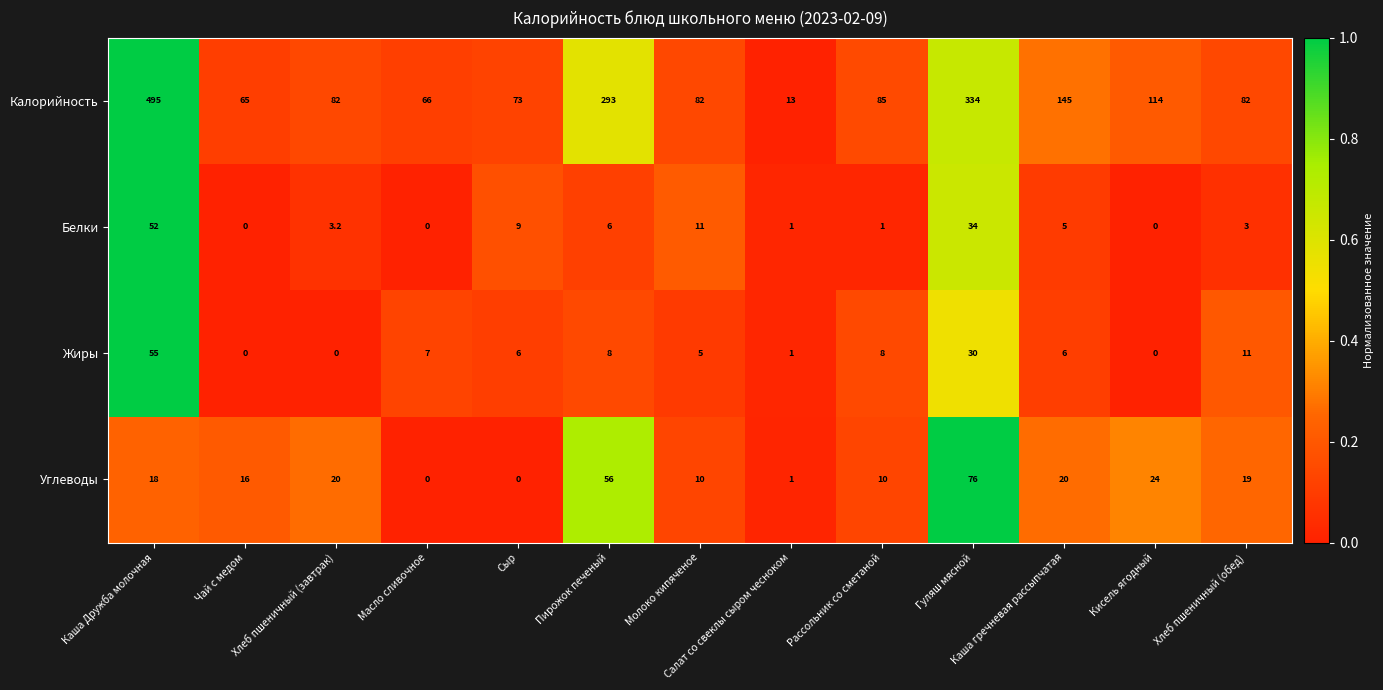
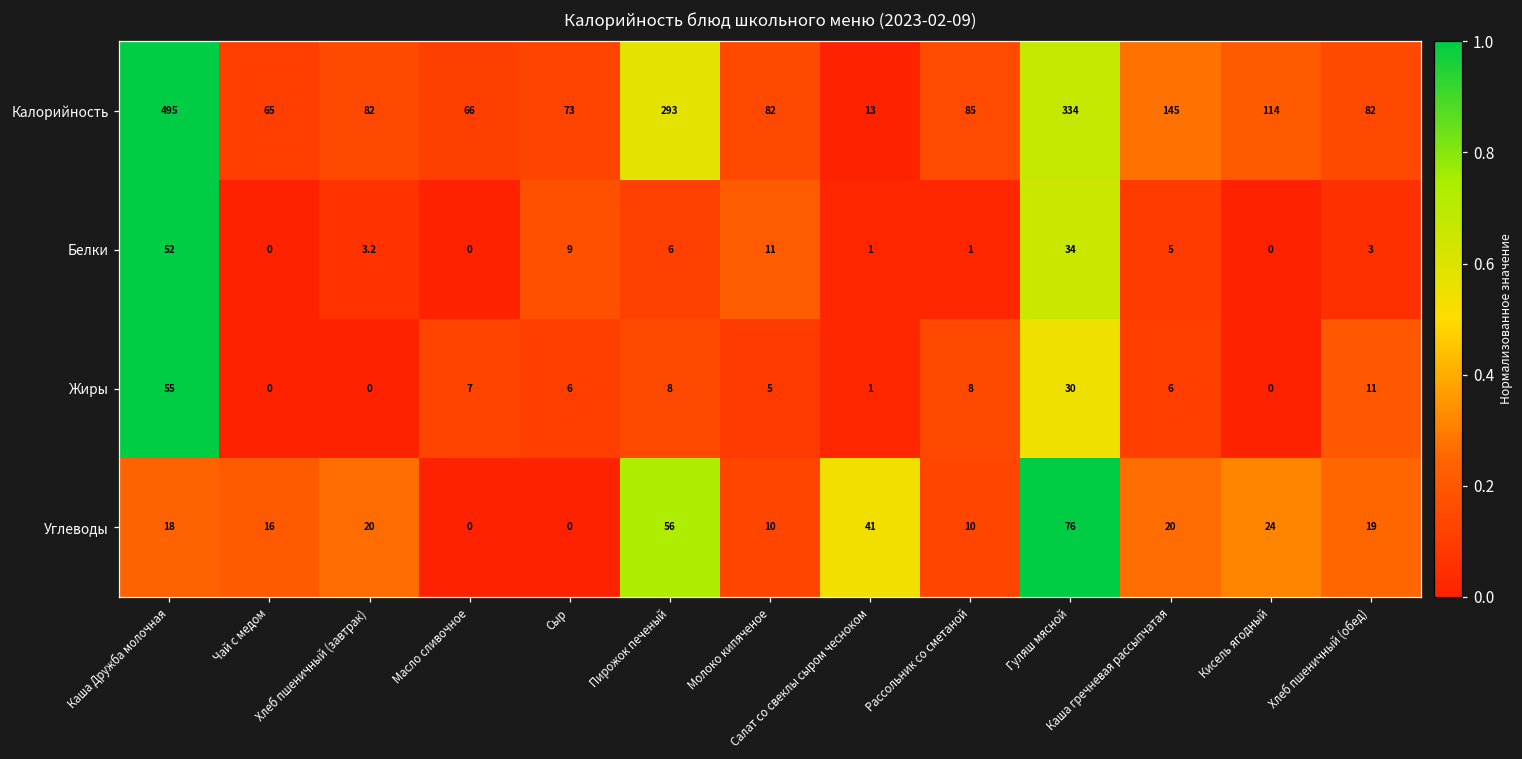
Углеводы, Салат со свеклы сыром чесноком: 1 -> 41
